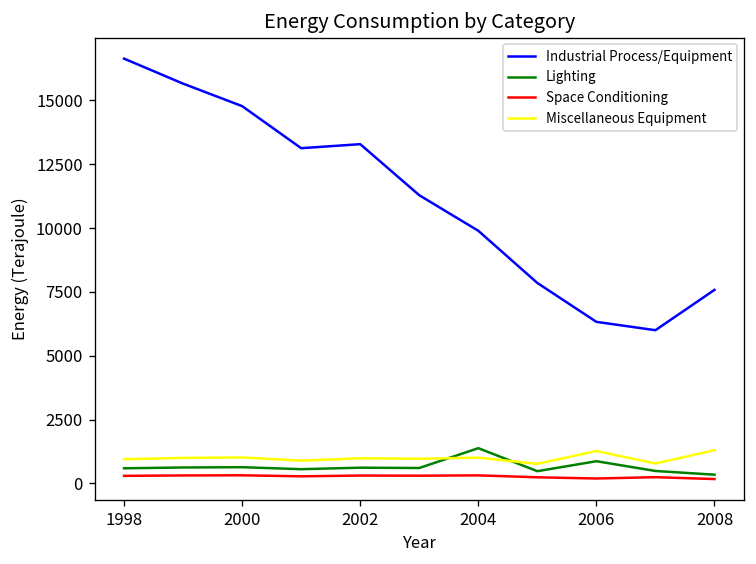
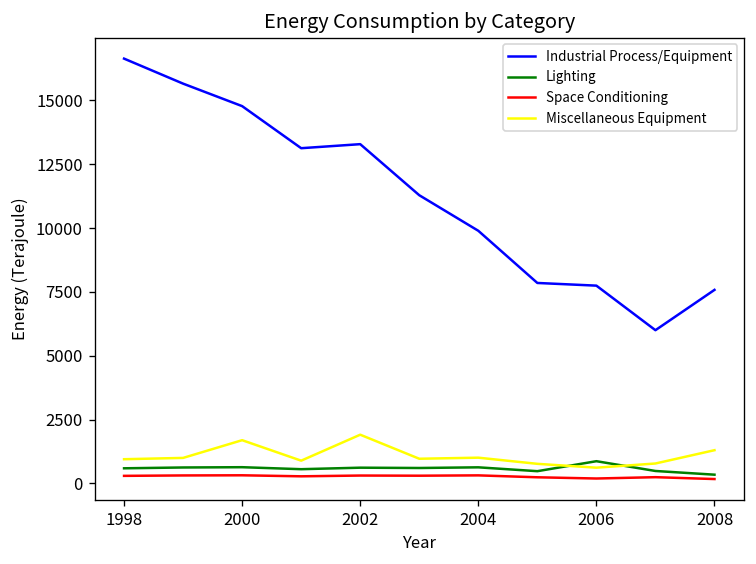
Miscellaneous Equipment, 2000: 1000 -> 1700
Miscellaneous Equipment, 2002: 1000 -> 1900
Lighting, 2004: 1400 -> 600
Industrial Process/Equipment, 2006: 6300 -> 7700
Miscellaneous Equipment, 2006: 1300 -> 600
